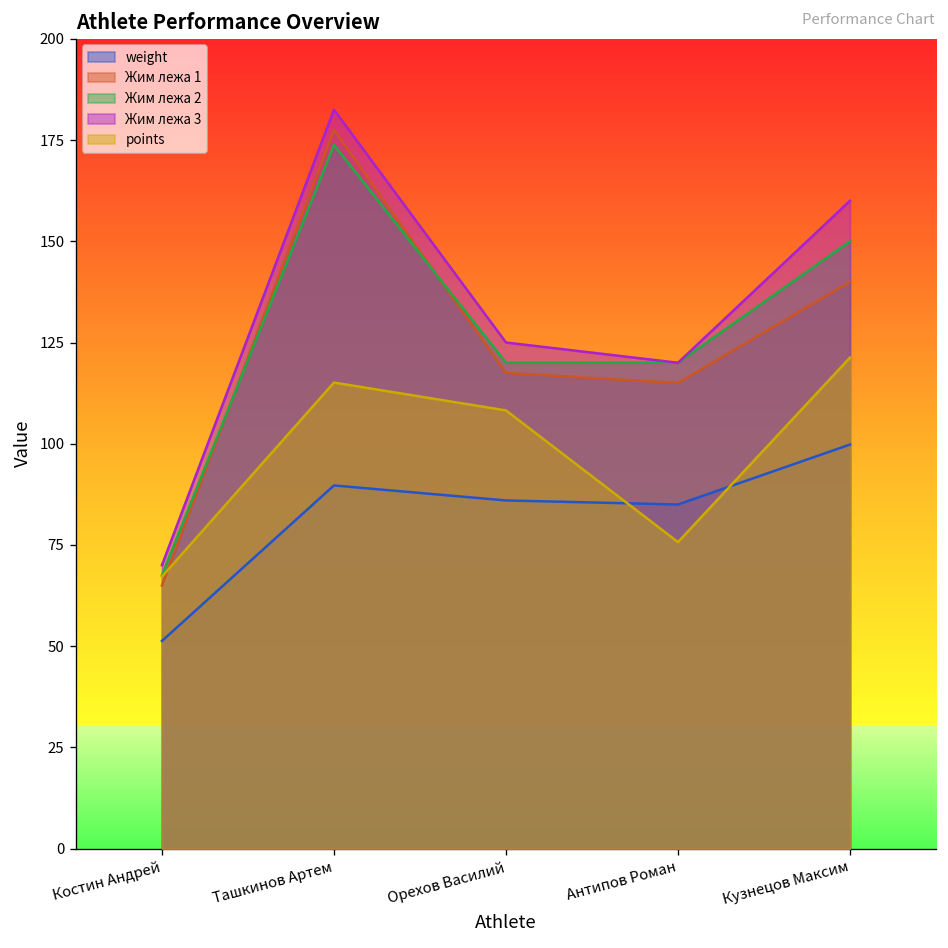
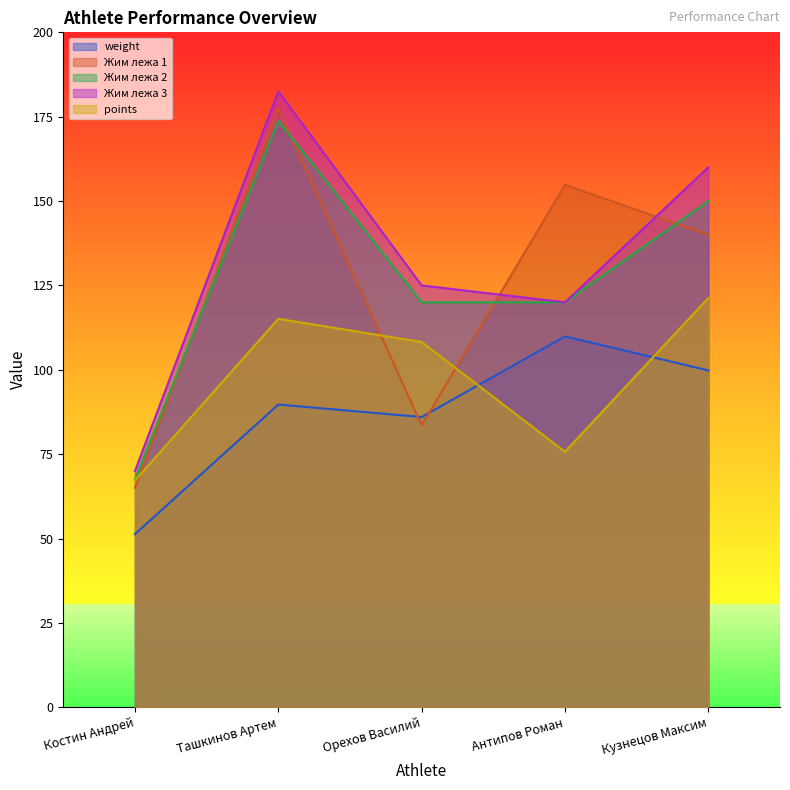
Жим лежа 1, Орехов Василий: 118 -> 84
weight, Антипов Роман: 85 -> 110
Жим лежа 1, Антипов Роман: 115 -> 155
